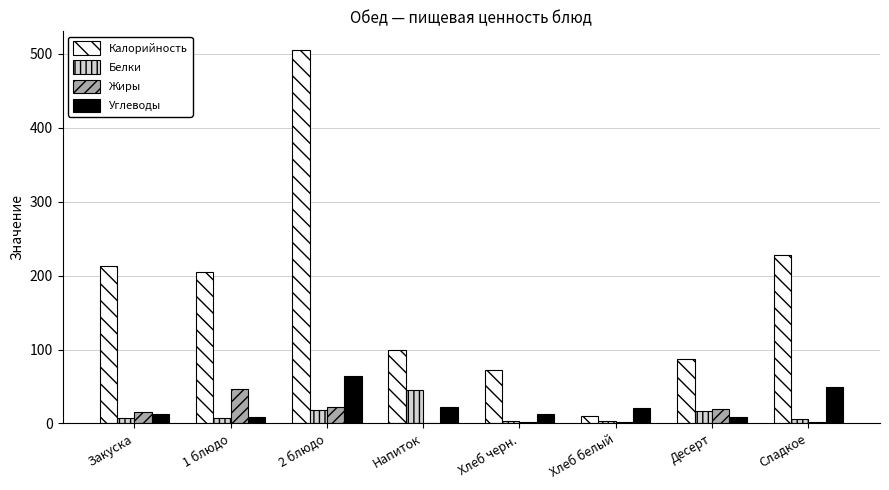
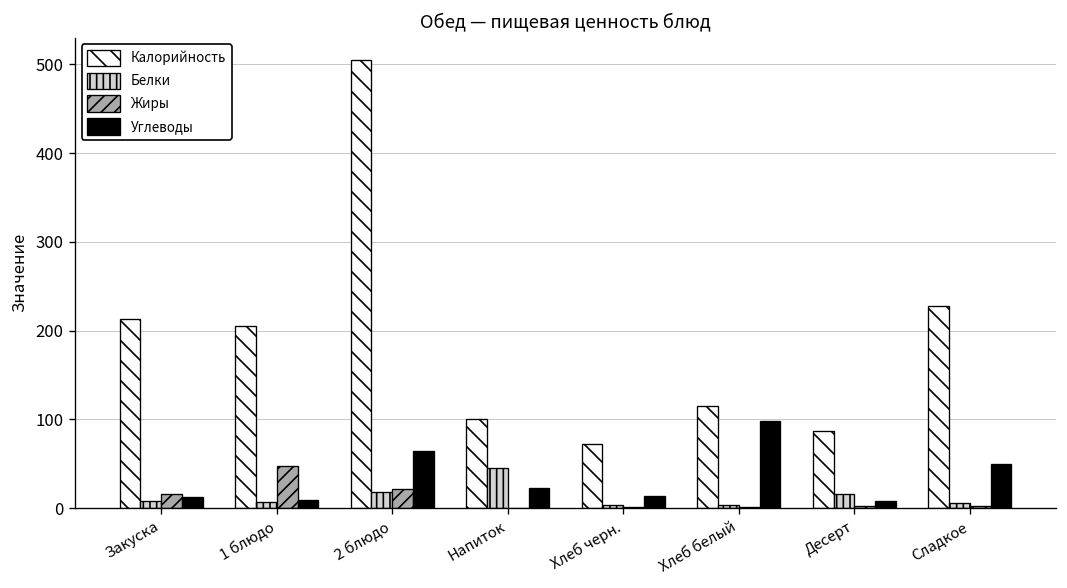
Калорийность, Хлеб белый: 10 -> 120
Углеводы, Хлеб белый: 20 -> 100
Жиры, Десерт: 20 -> 0
